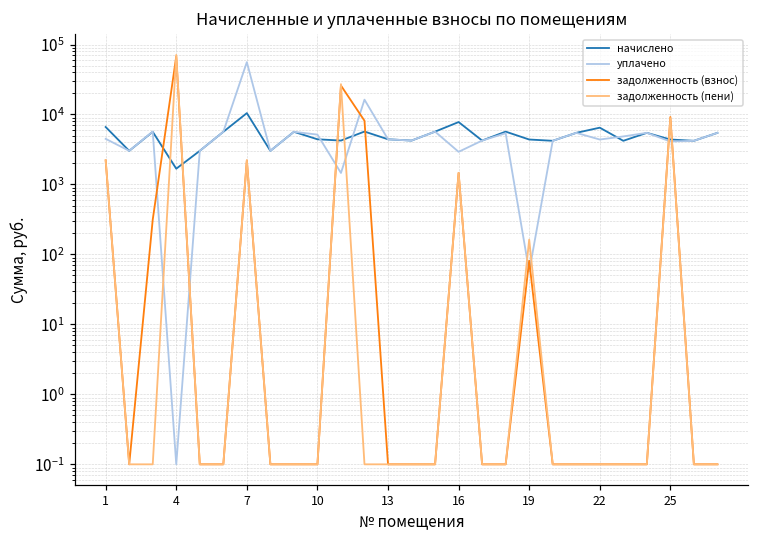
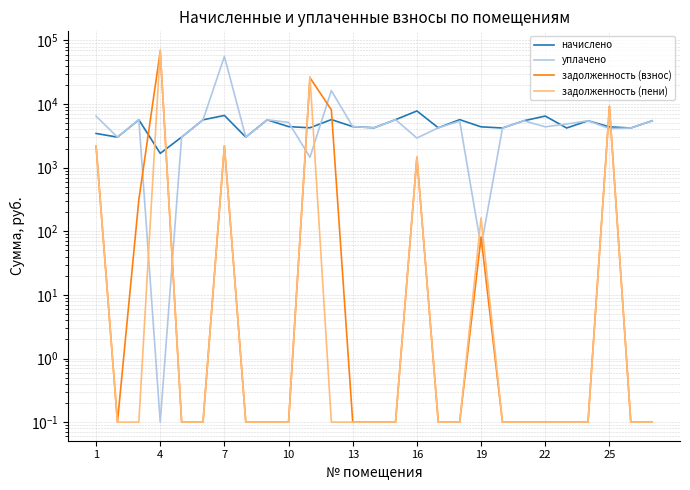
начислено, 1: 7000 -> 3000
уплачено, 1: 4000 -> 6000
начислено, 7: 10000 -> 7000
